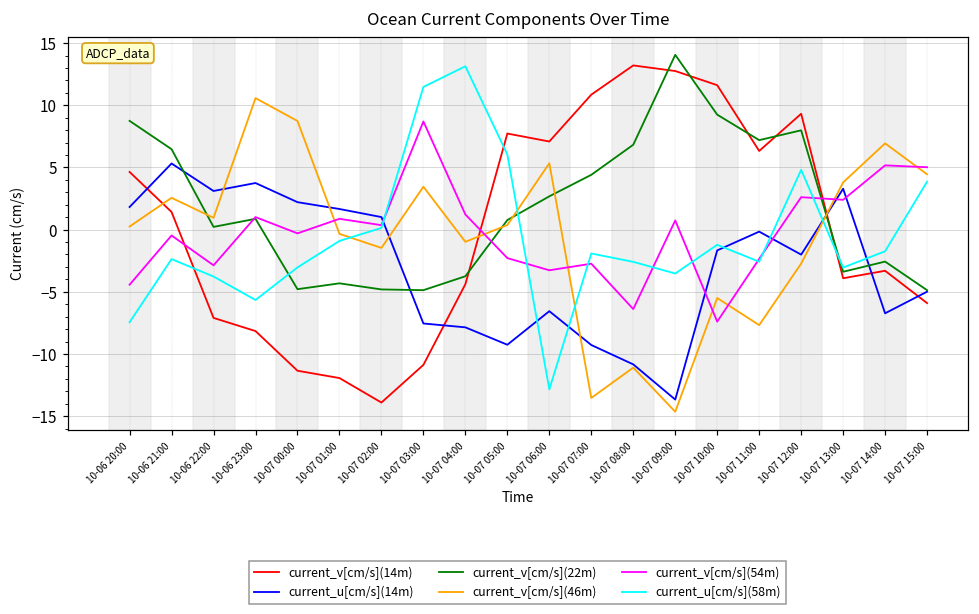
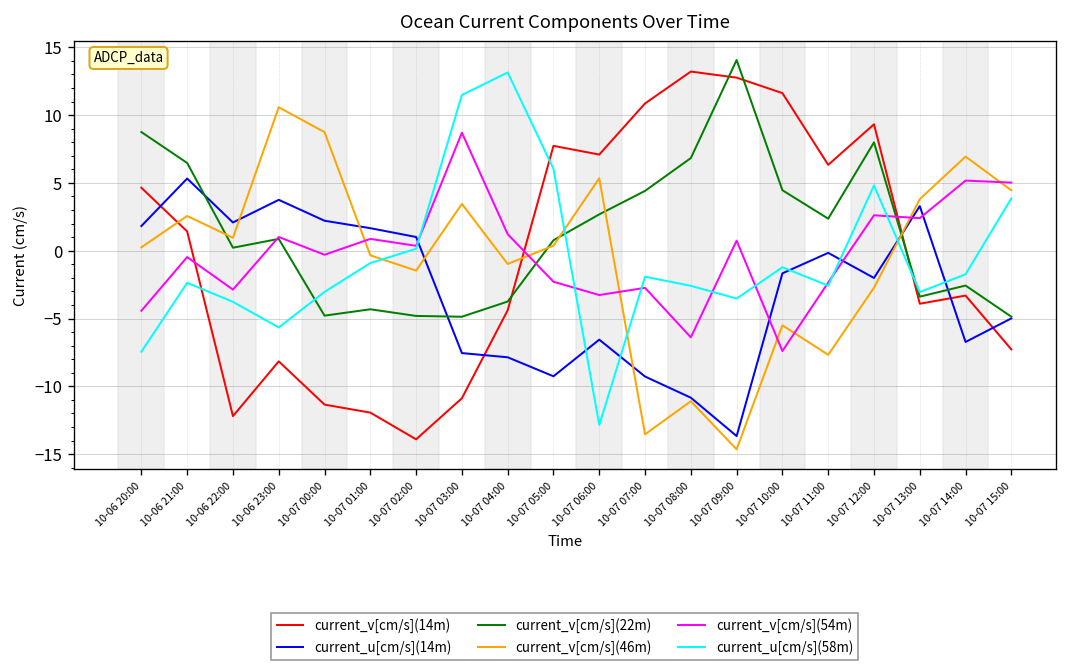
current_v[cm/s](14m), 10-06 22:00: -7.1 -> -12.2
current_u[cm/s](14m), 10-06 22:00: 3.1 -> 2.1
current_v[cm/s](22m), 10-07 10:00: 9.3 -> 4.5
current_v[cm/s](22m), 10-07 11:00: 7.2 -> 2.4
current_v[cm/s](14m), 10-07 15:00: -5.9 -> -7.3
